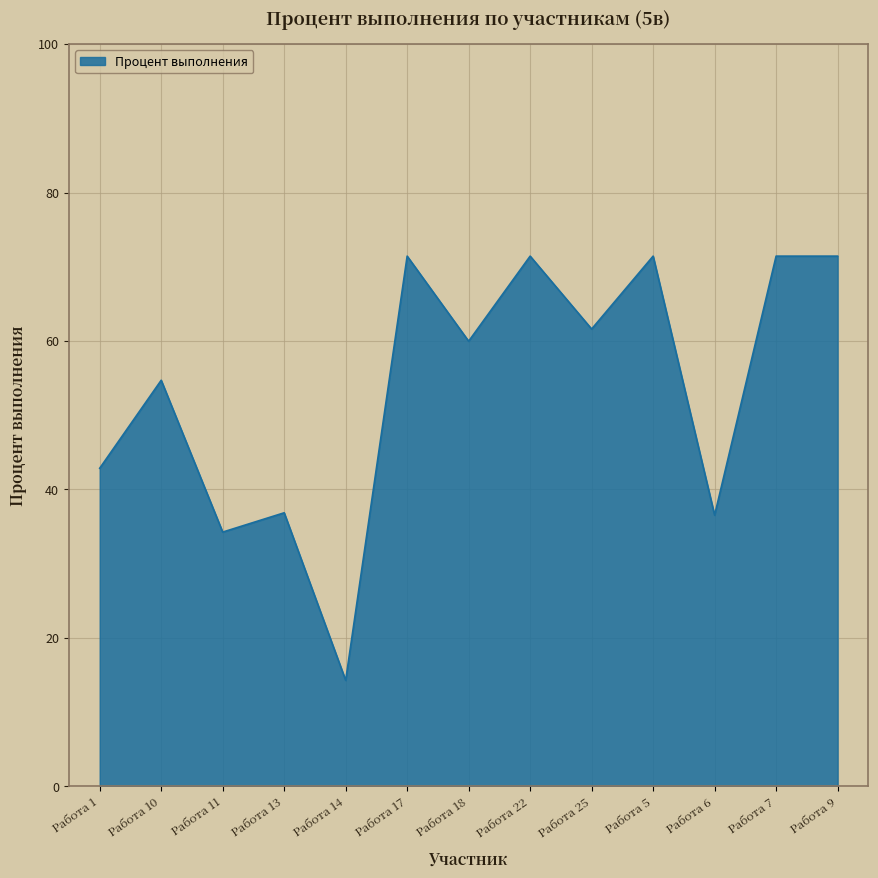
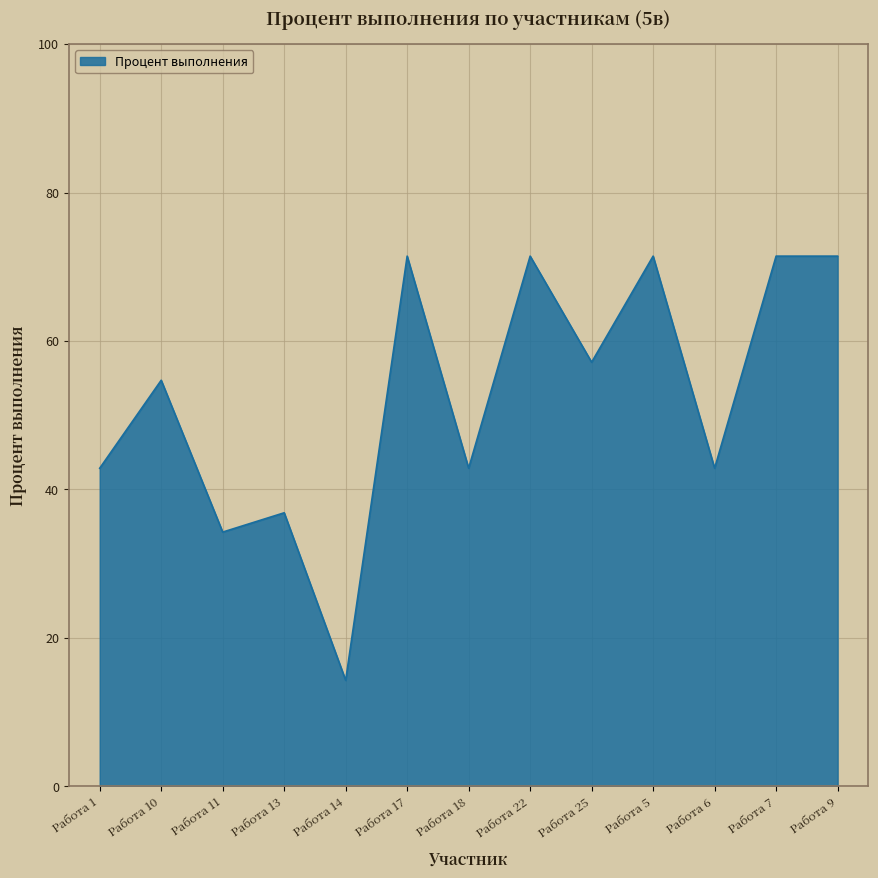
Работа 18: 60 -> 43
Работа 25: 62 -> 57
Работа 6: 37 -> 43
